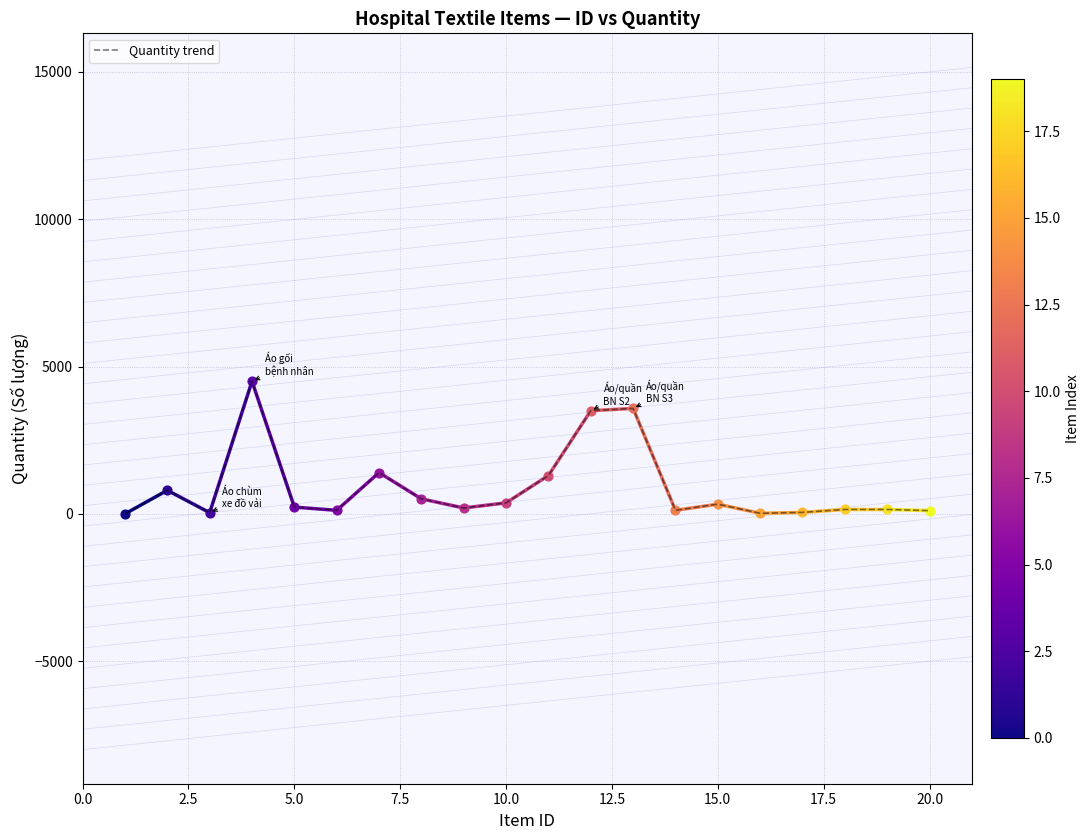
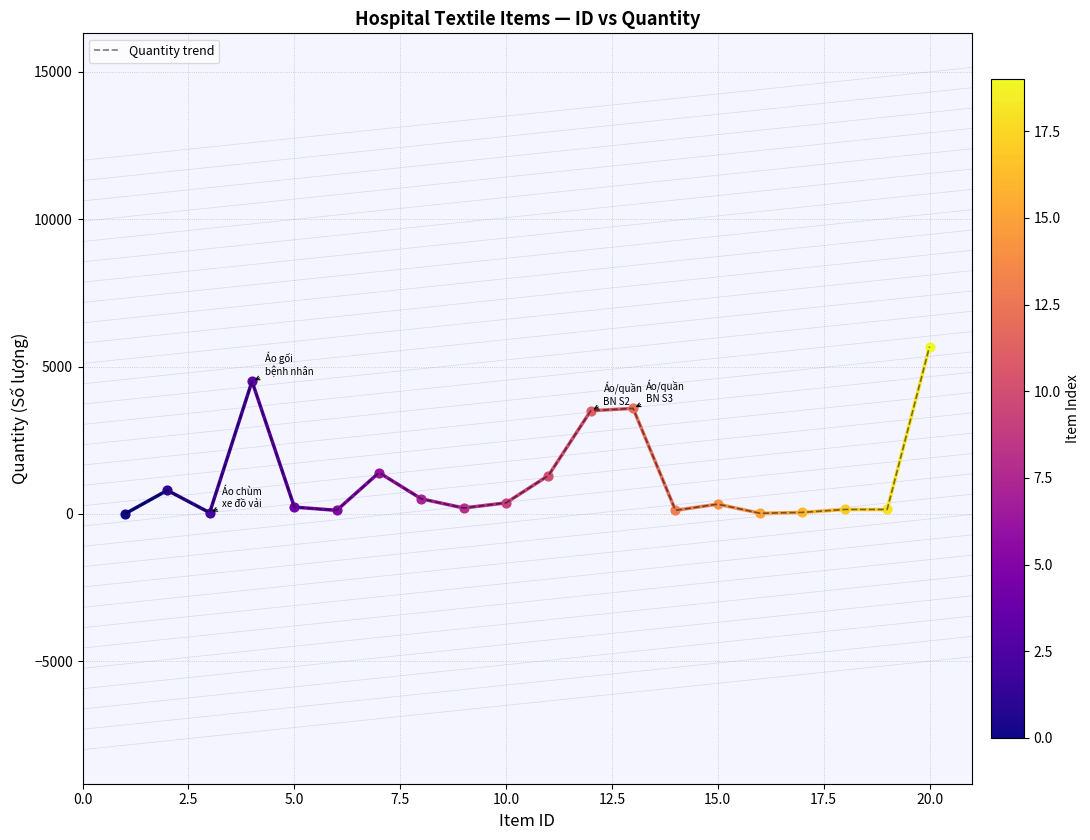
Quantity trend, 20.0: 100 -> 5700
